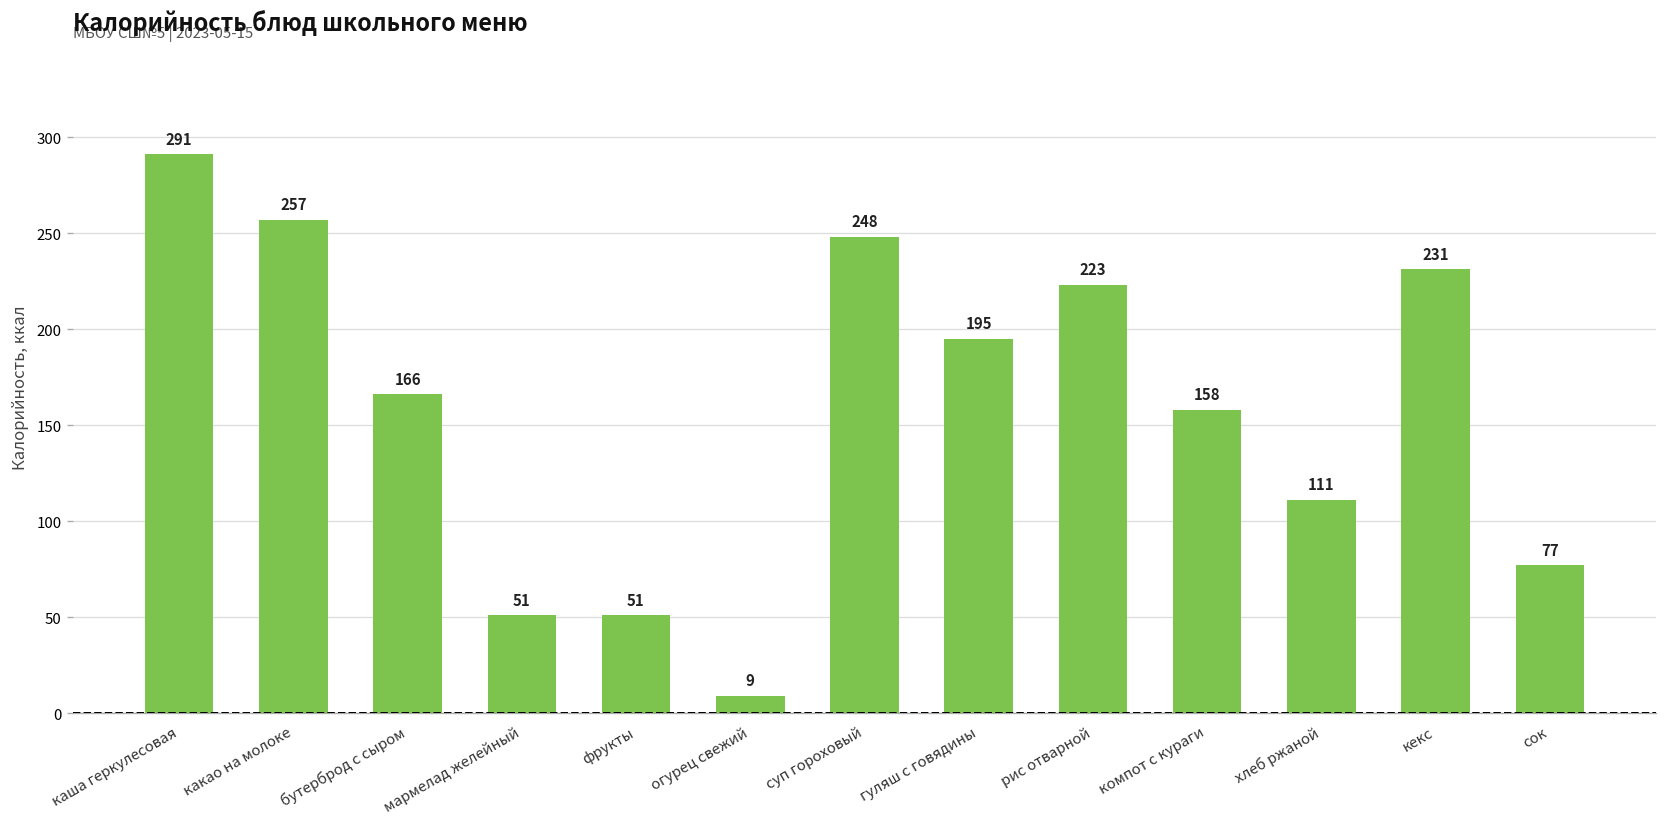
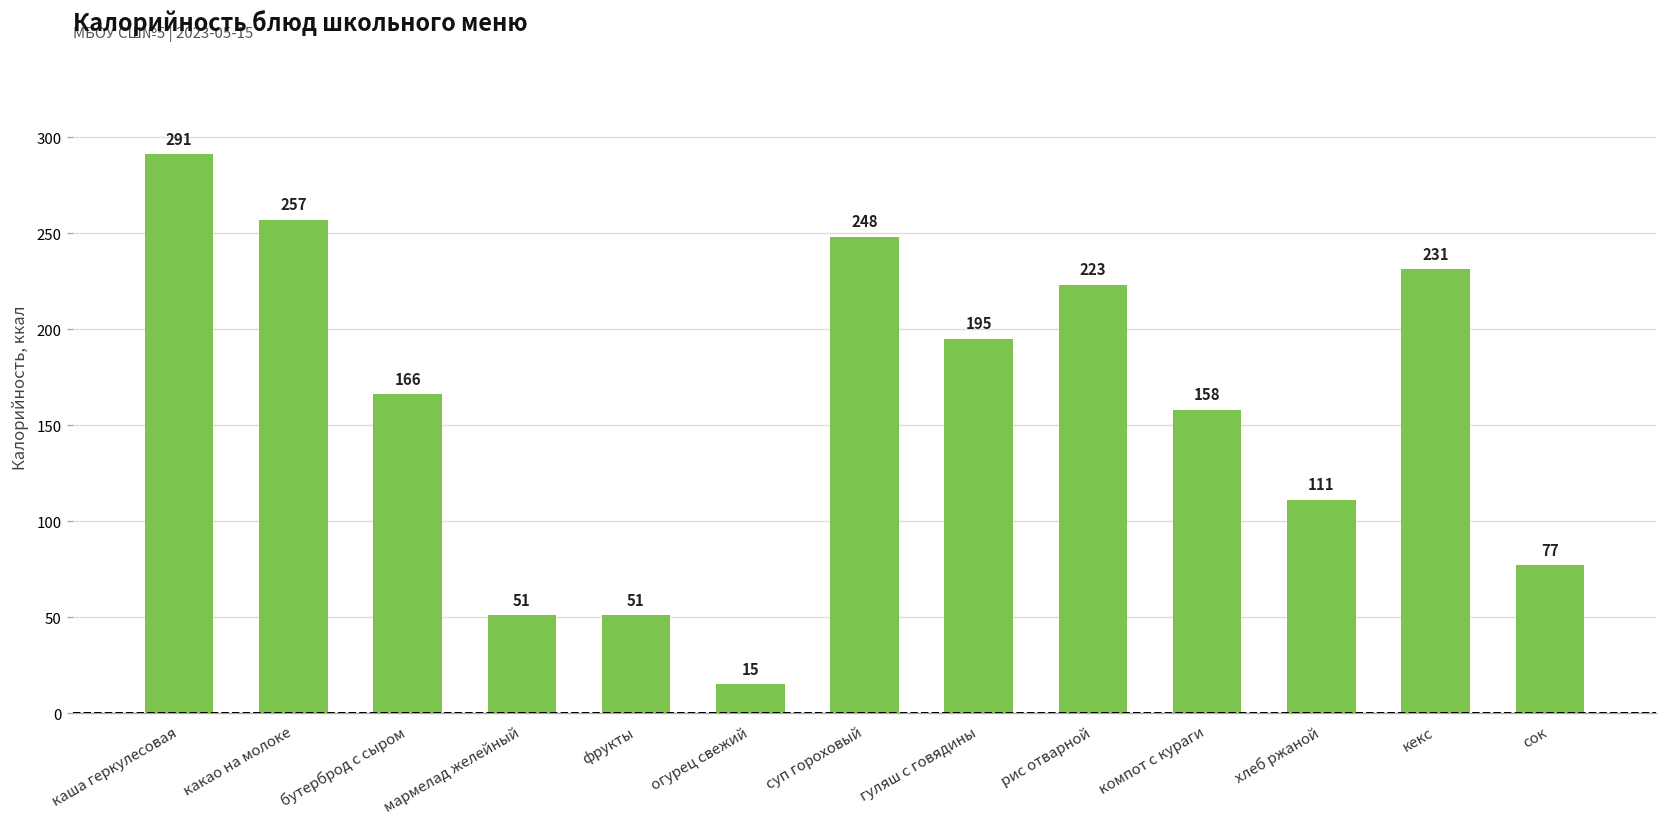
огурец свежий: 9 -> 15
